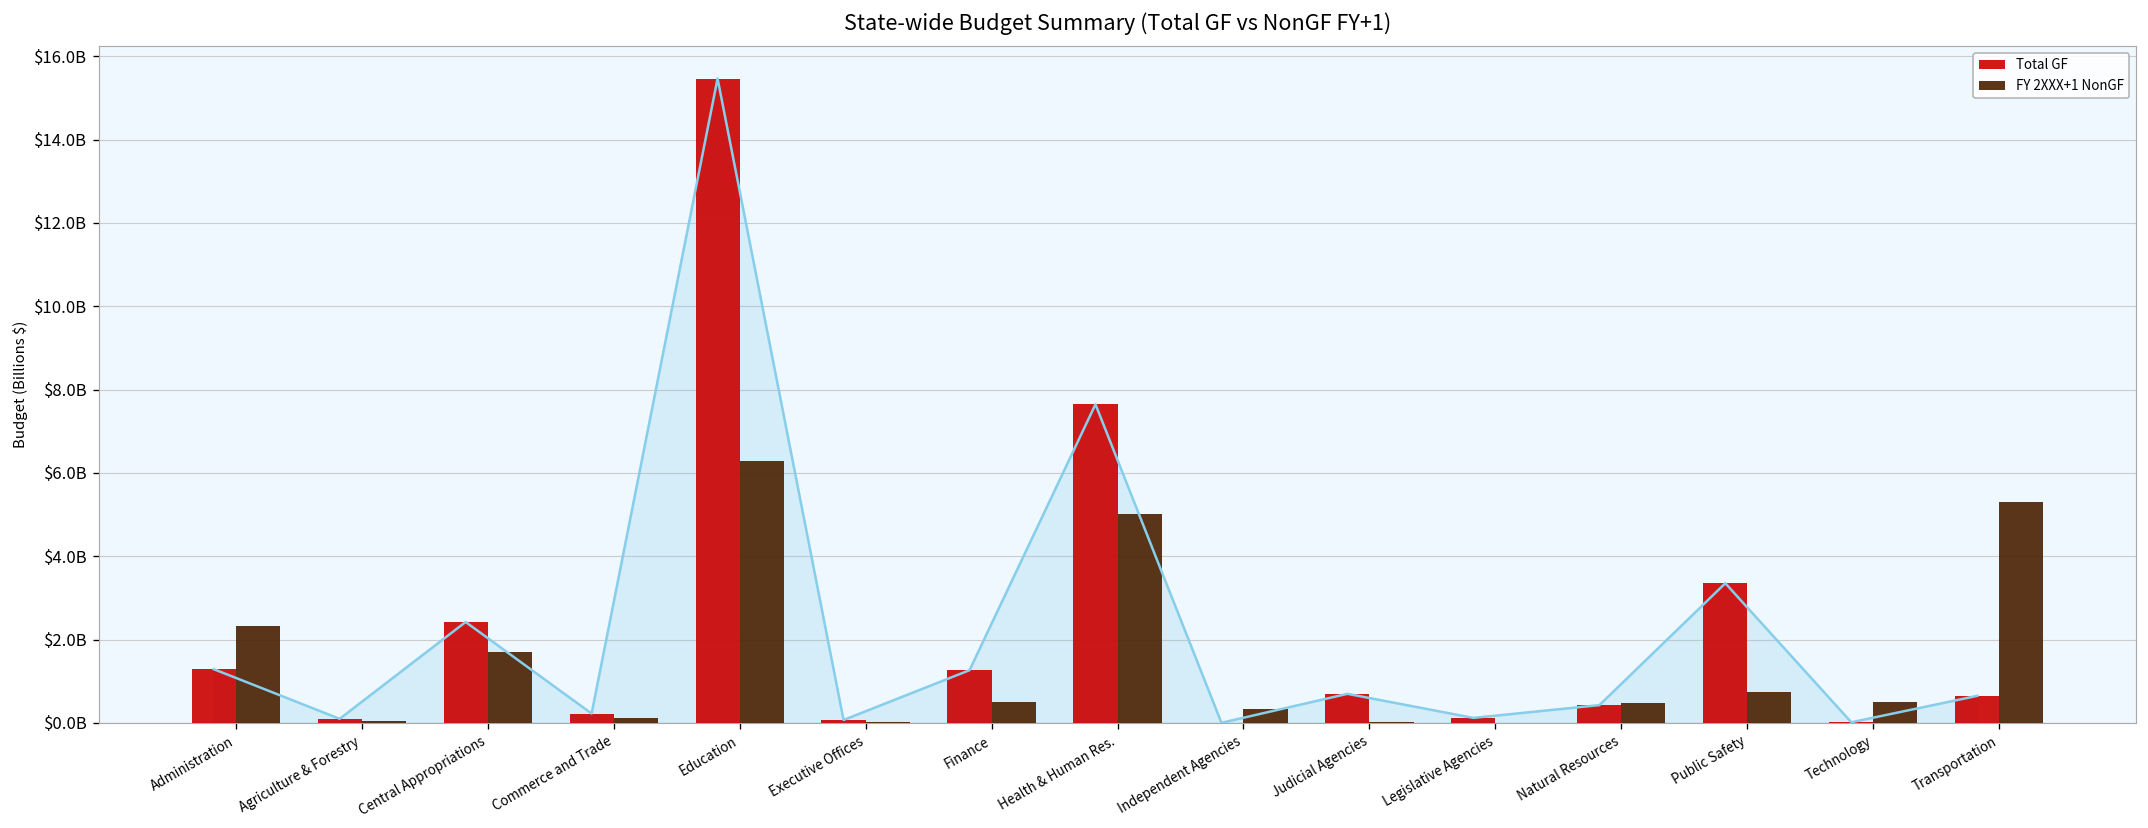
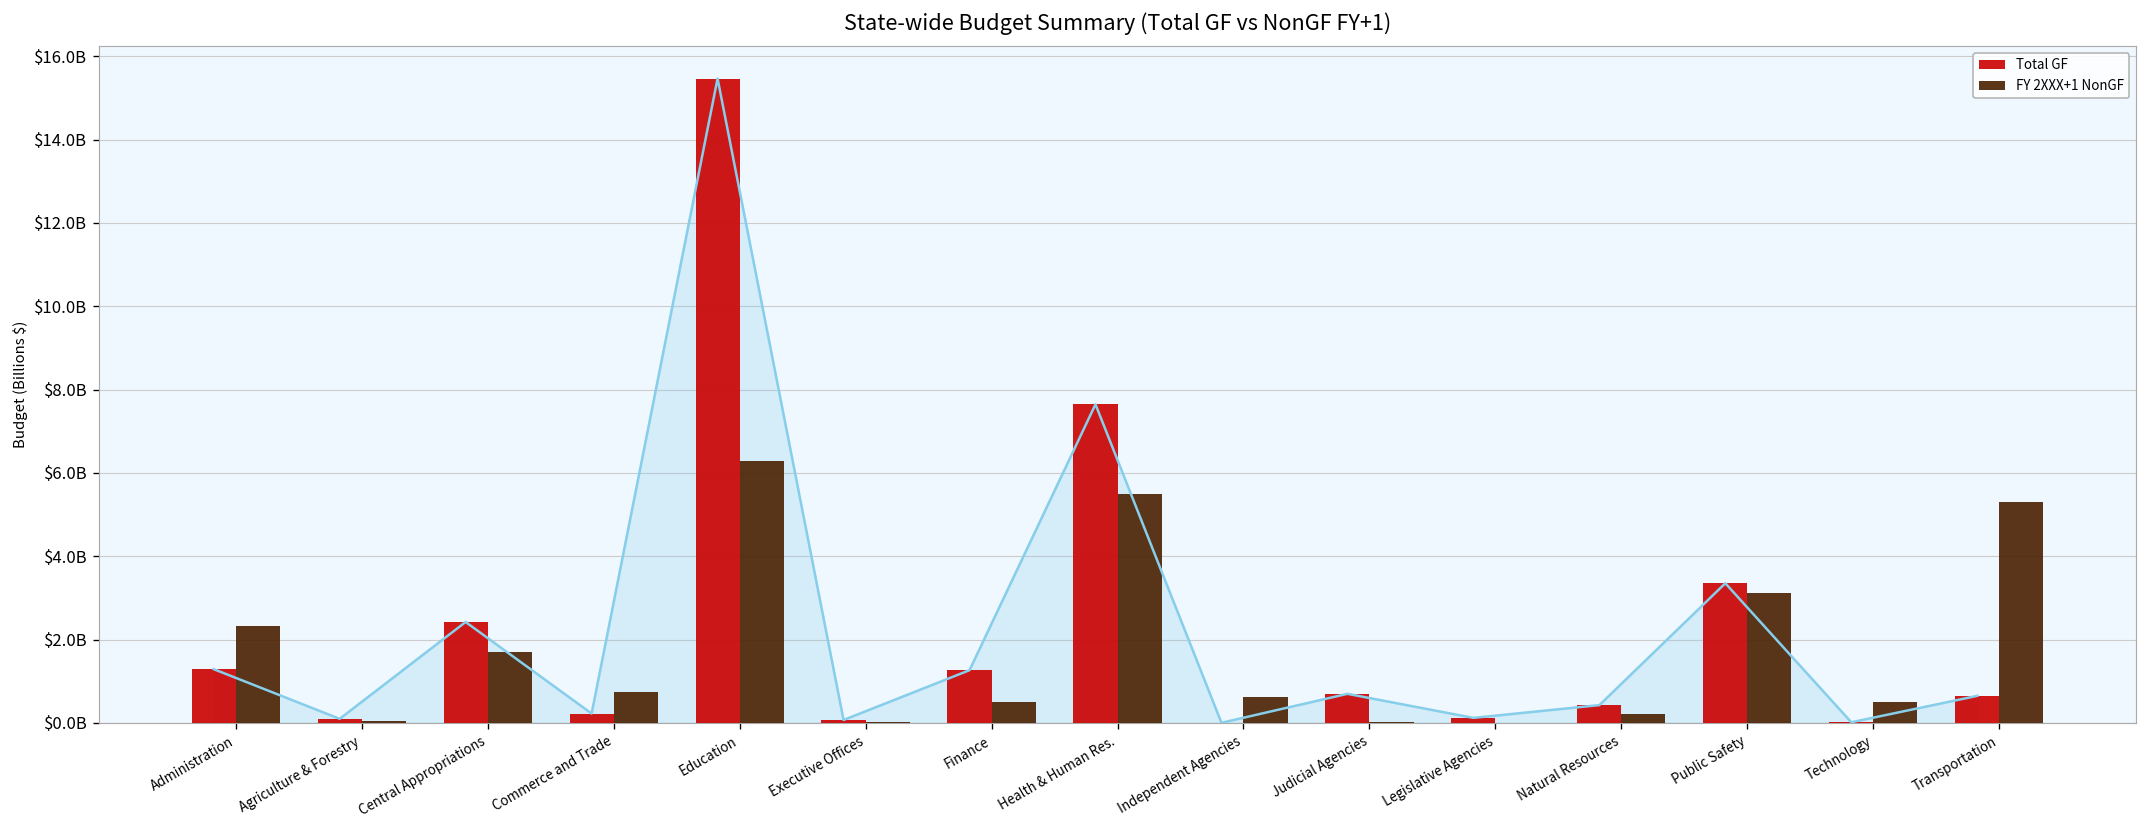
FY 2XXX+1 NonGF, Commerce and Trade: $100000000 -> $700000000
FY 2XXX+1 NonGF, Health & Human Res.: $5000000000 -> $5500000000
FY 2XXX+1 NonGF, Independent Agencies: $300000000 -> $600000000
FY 2XXX+1 NonGF, Natural Resources: $500000000 -> $200000000
FY 2XXX+1 NonGF, Public Safety: $700000000 -> $3100000000
